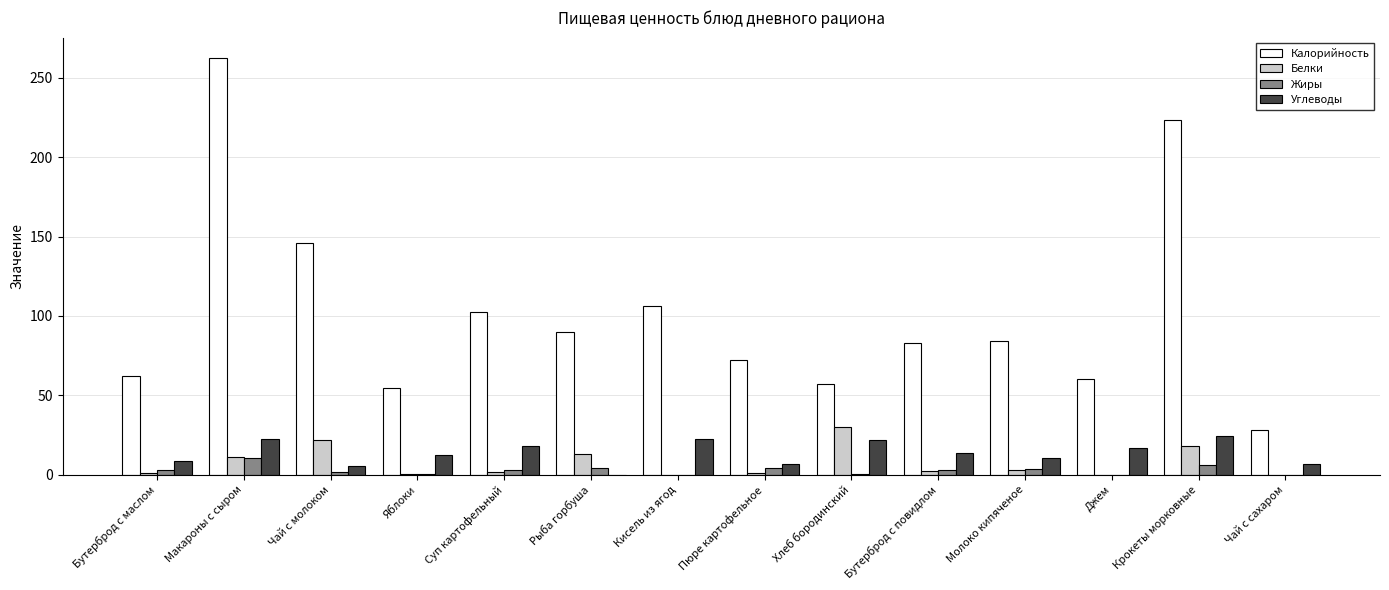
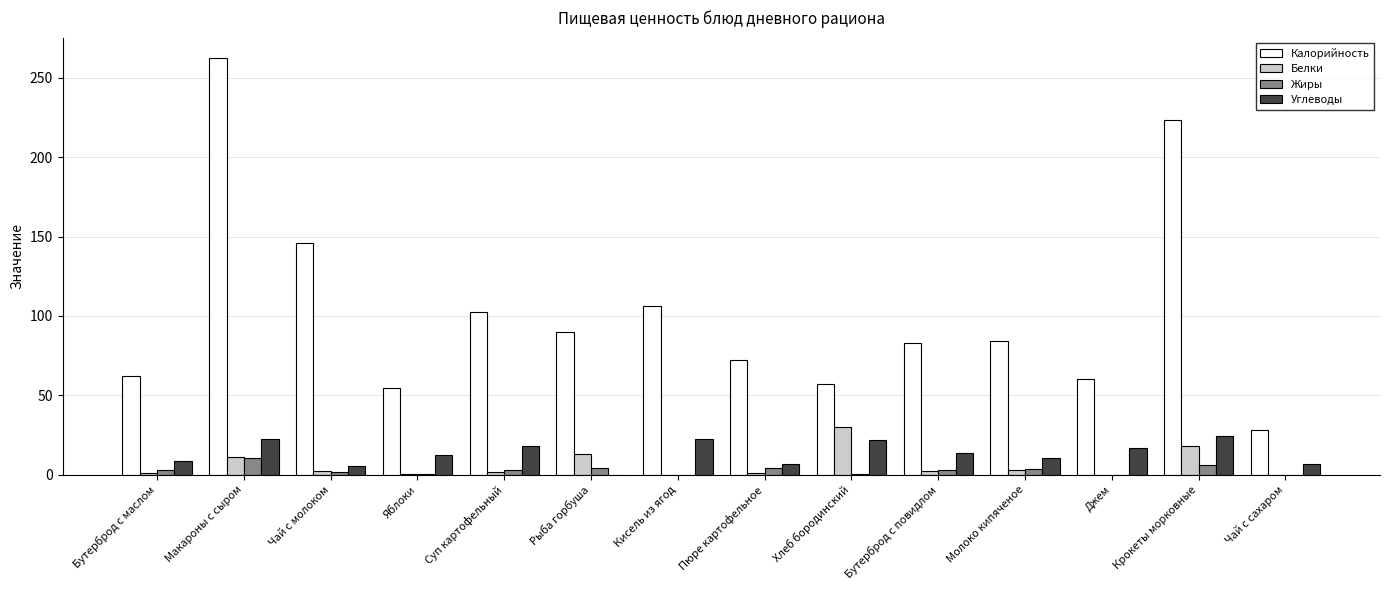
Белки, Чай с молоком: 22 -> 2
